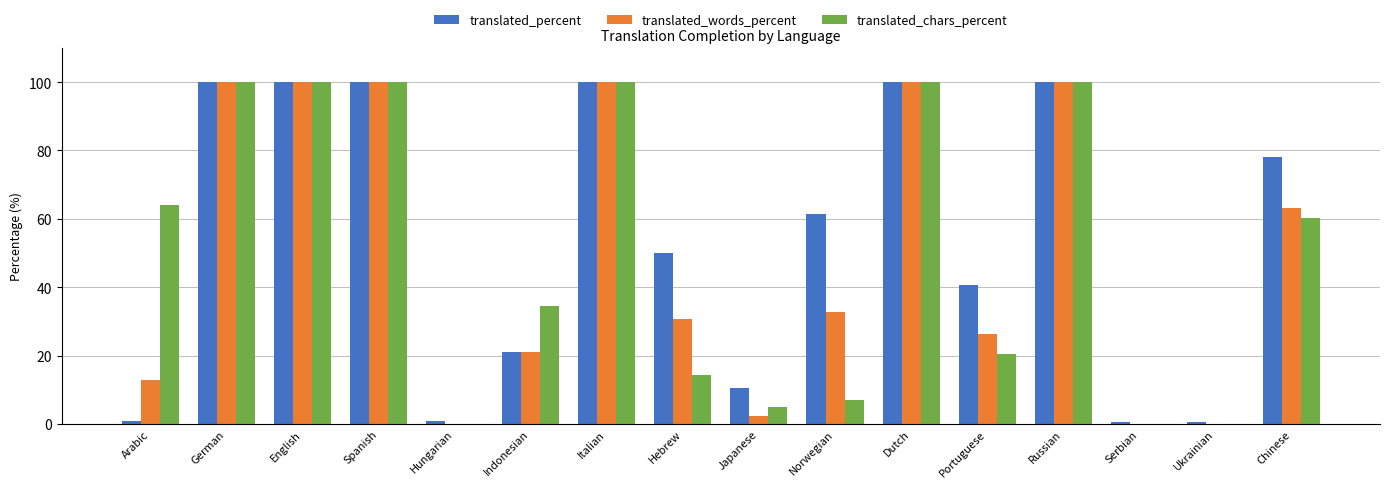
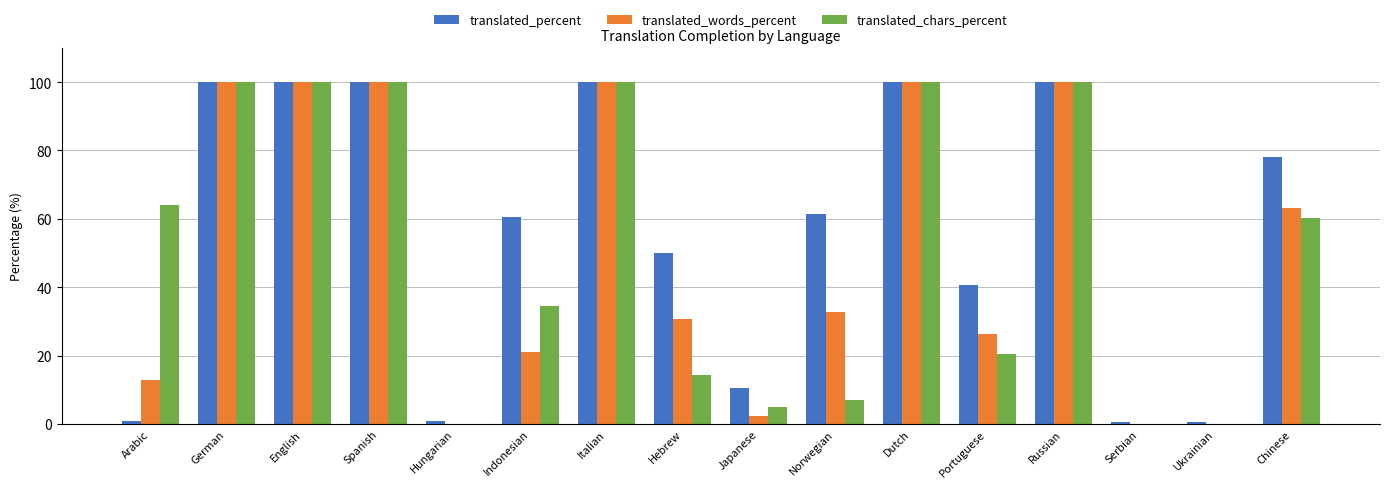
translated_percent, Indonesian: 21 -> 61
